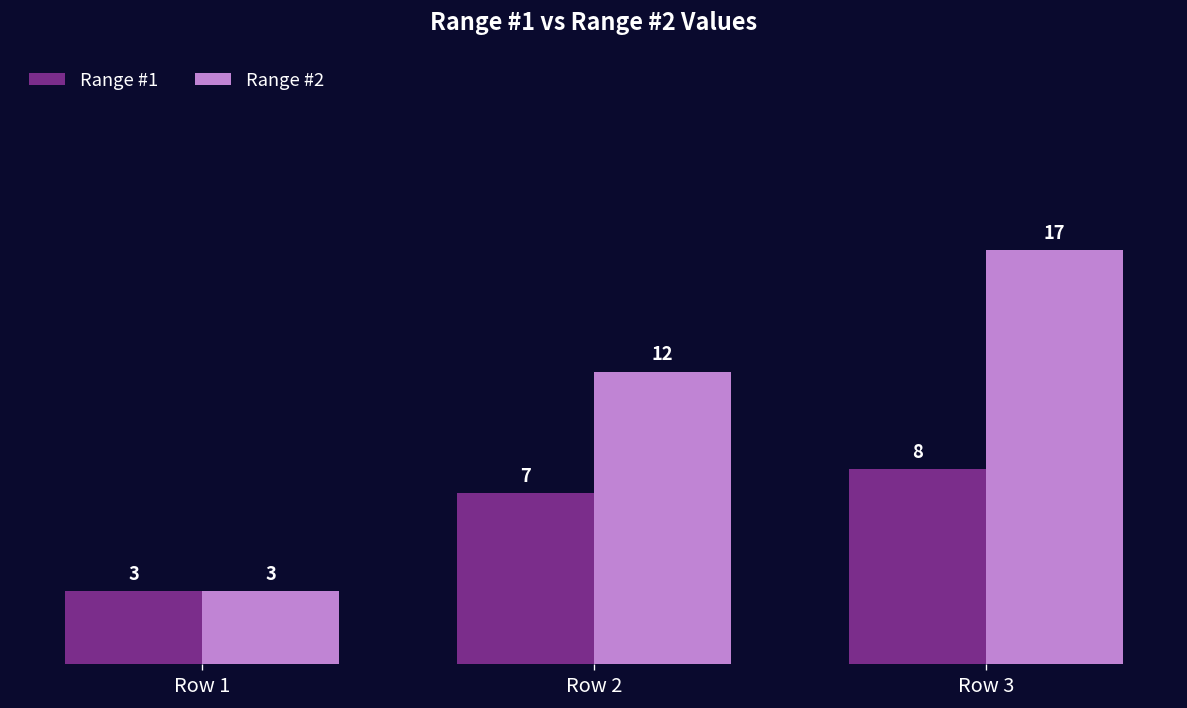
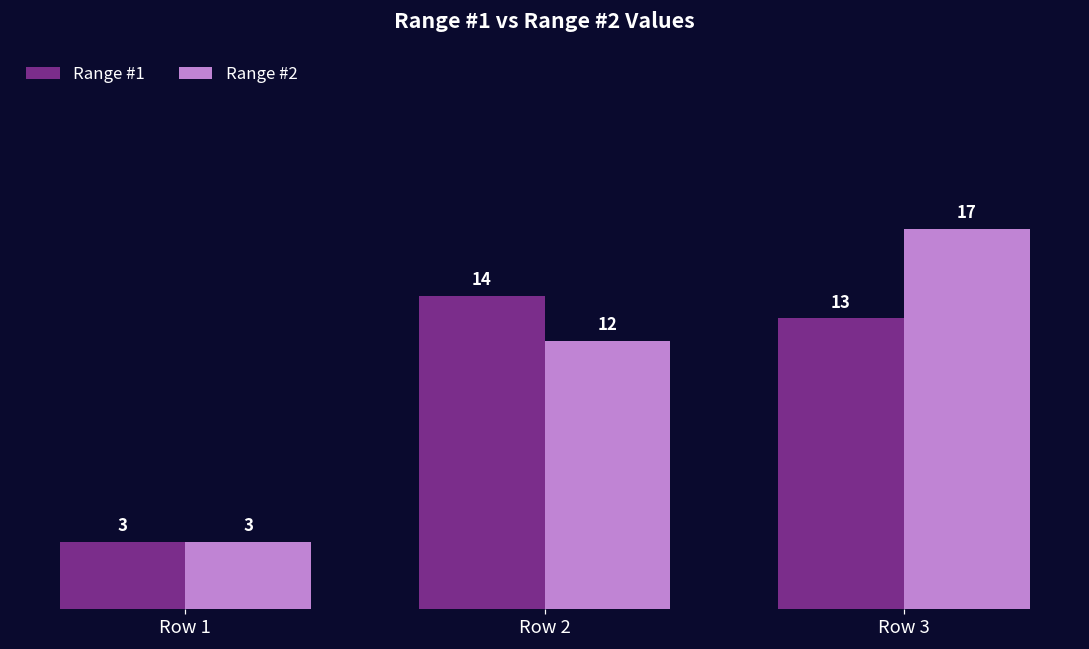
Range #1, Row 2: 7 -> 14
Range #1, Row 3: 8 -> 13
